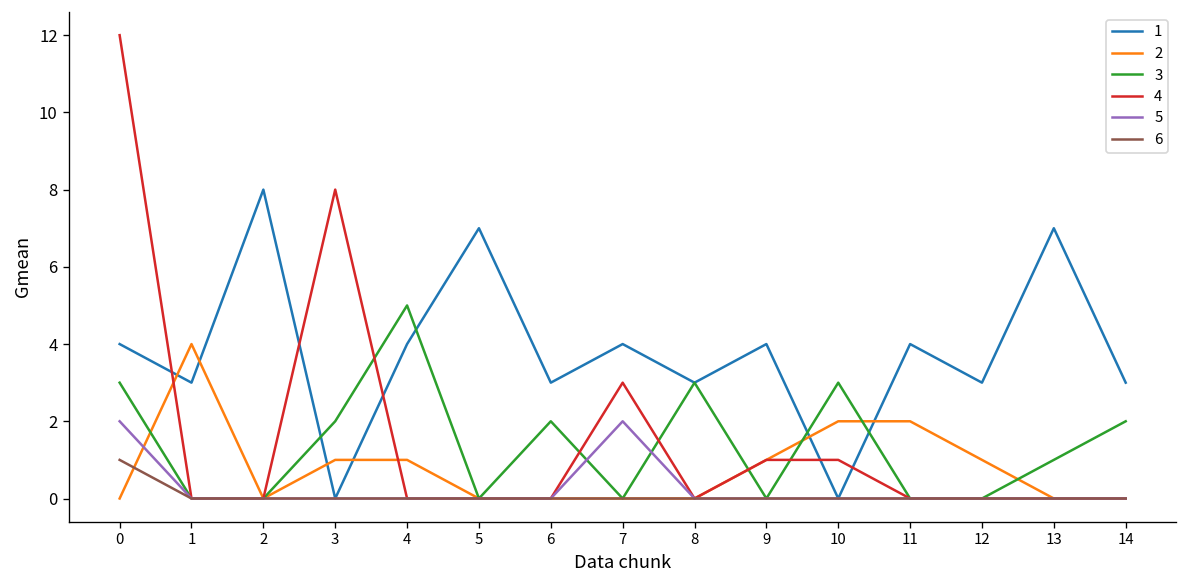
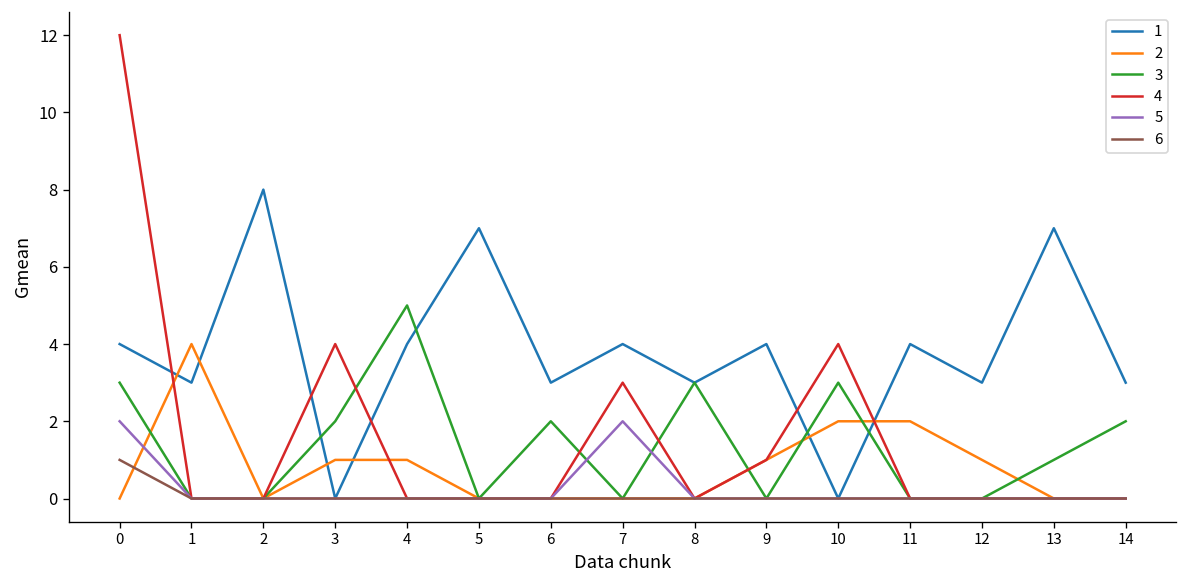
4, 3: 8 -> 4
4, 10: 1 -> 4
